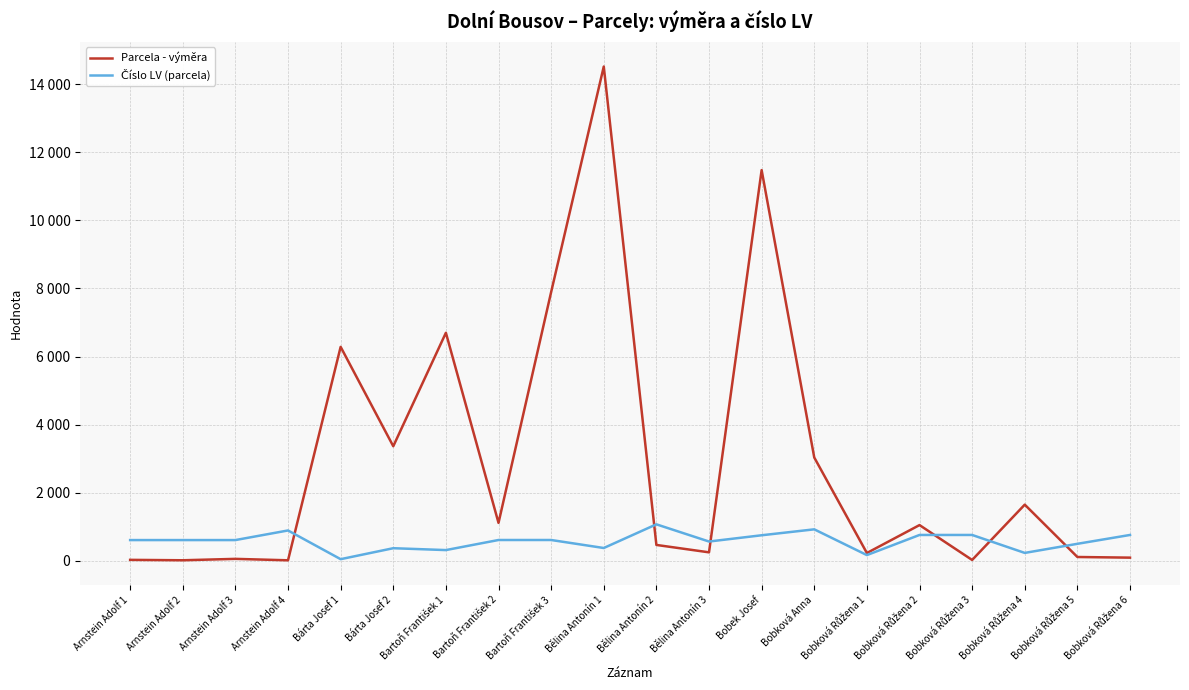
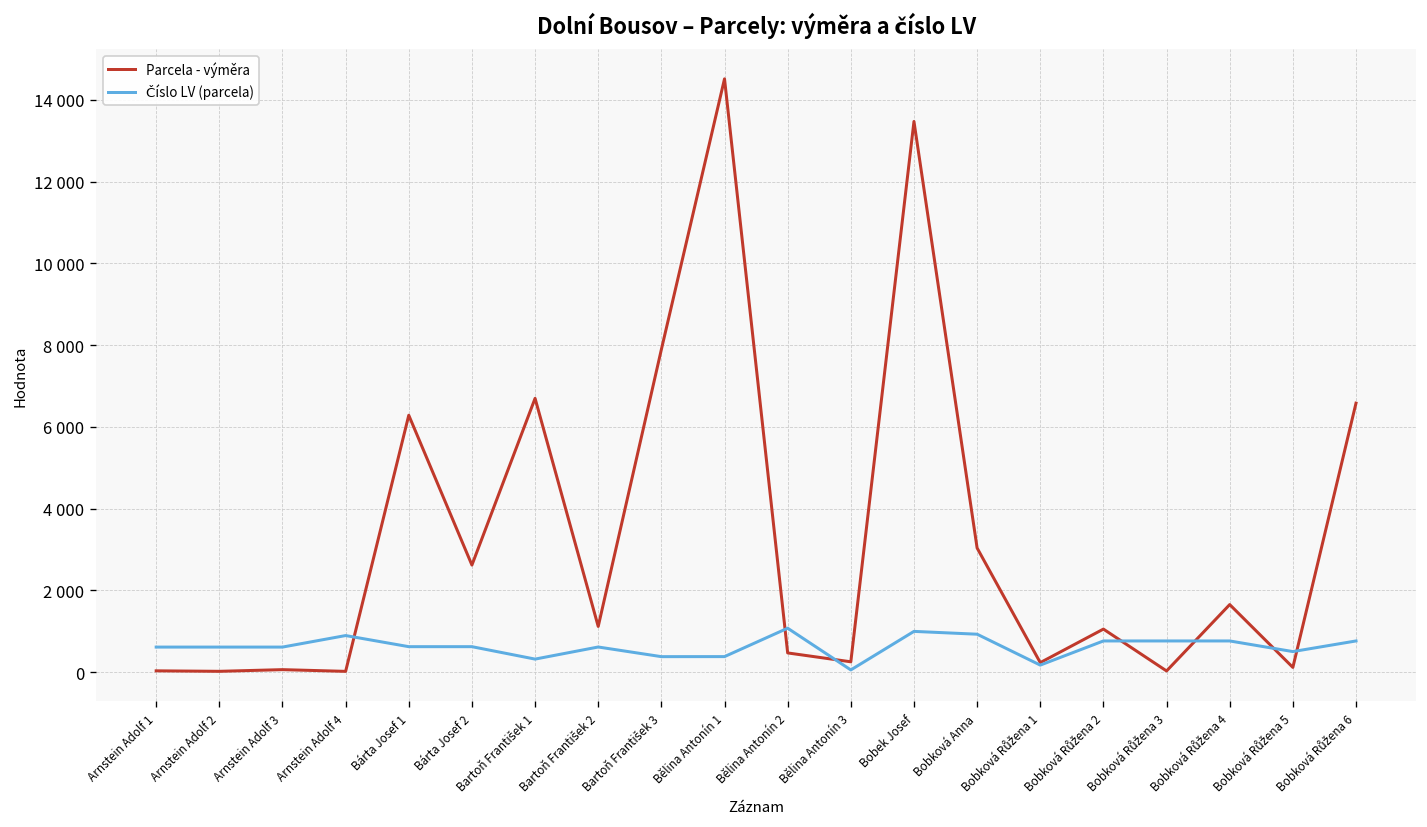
Číslo LV (parcela), Bárta Josef 1: 100 -> 600
Parcela - výměra, Bárta Josef 2: 3400 -> 2600
Číslo LV (parcela), Bárta Josef 2: 400 -> 600
Číslo LV (parcela), Bartoň František 3: 600 -> 400
Číslo LV (parcela), Bělina Antonín 3: 600 -> 100
Parcela - výměra, Bobek Josef: 11500 -> 13500
Číslo LV (parcela), Bobek Josef: 800 -> 1000
Číslo LV (parcela), Bobková Růžena 4: 200 -> 800
Parcela - výměra, Bobková Růžena 6: 100 -> 6600
